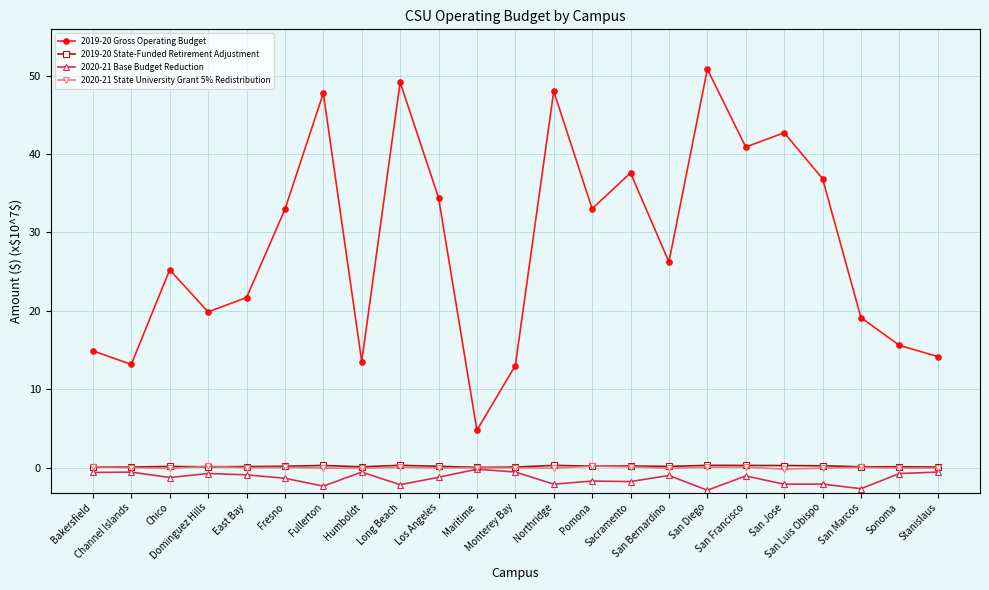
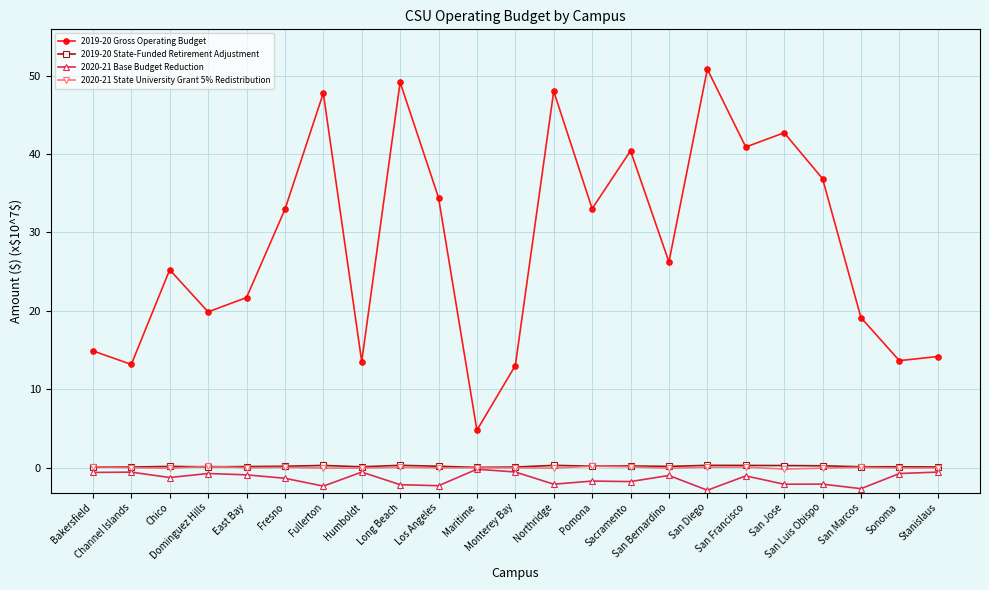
2020-21 Base Budget Reduction, Los Angeles: -1 -> -2
2019-20 Gross Operating Budget, Sacramento: 38 -> 40
2019-20 Gross Operating Budget, Sonoma: 16 -> 14
